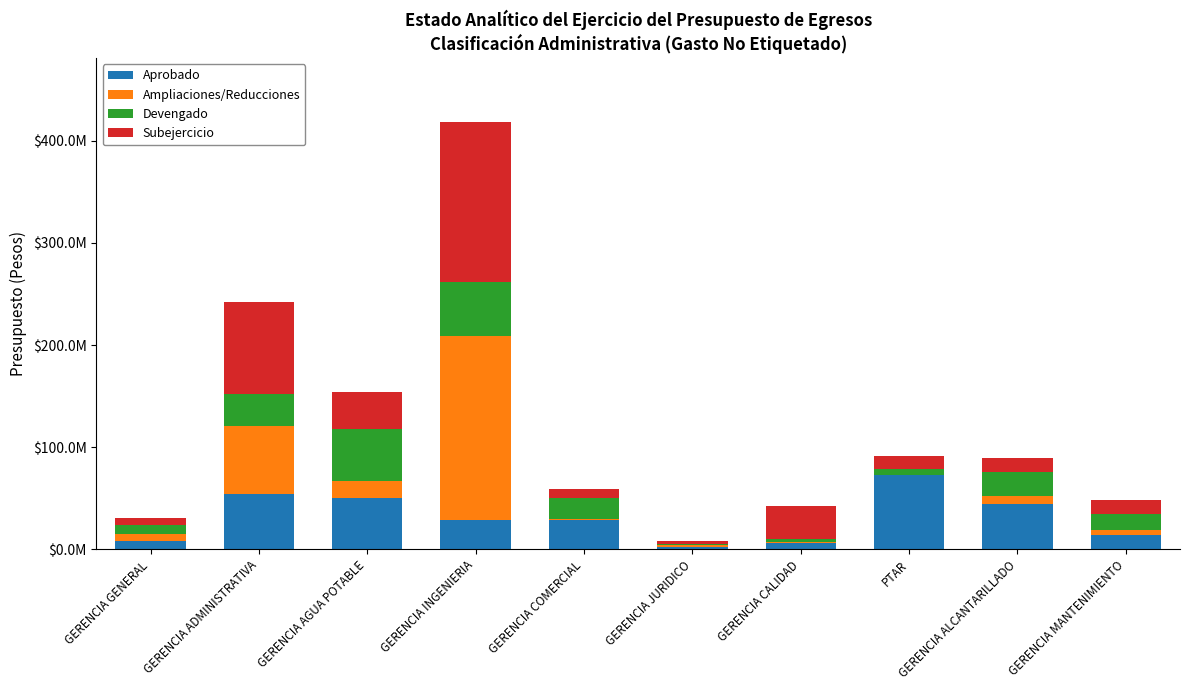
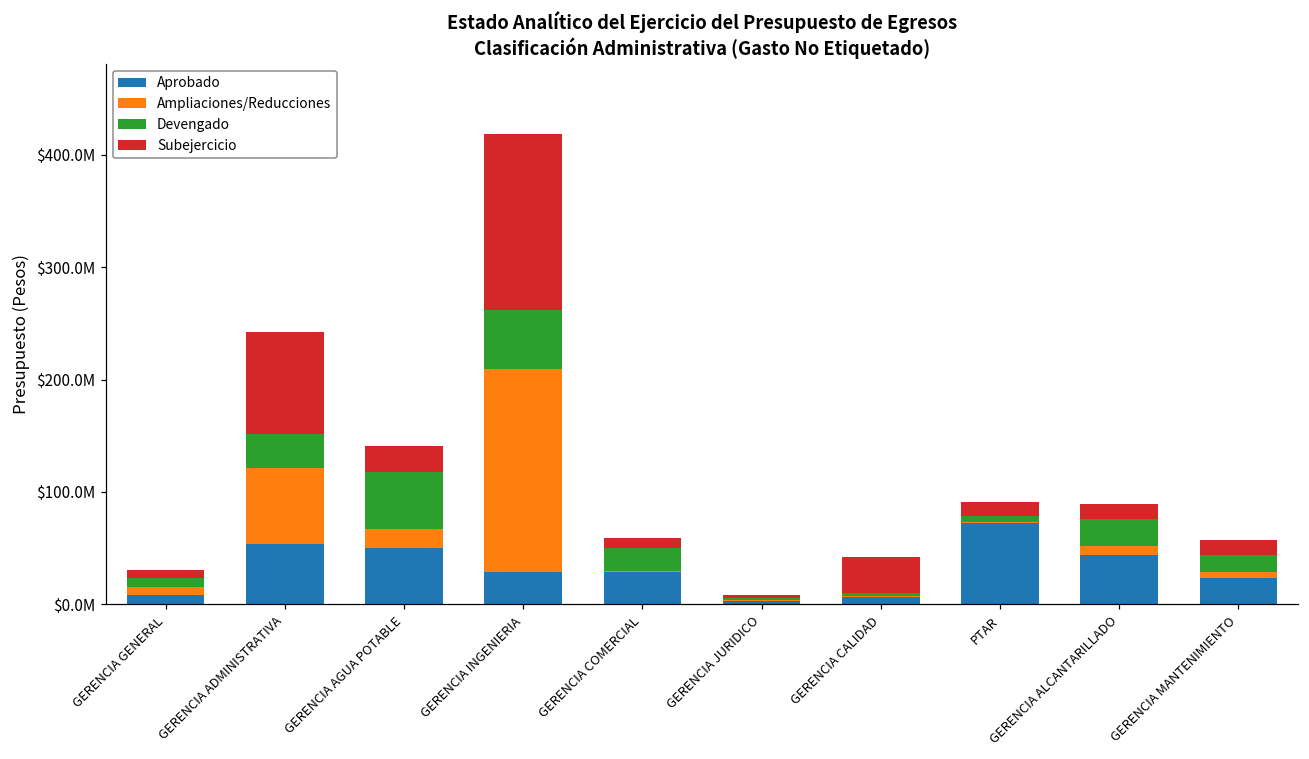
Subejercicio, GERENCIA AGUA POTABLE: $37000000 -> $24000000
Aprobado, GERENCIA MANTENIMIENTO: $14000000 -> $24000000
